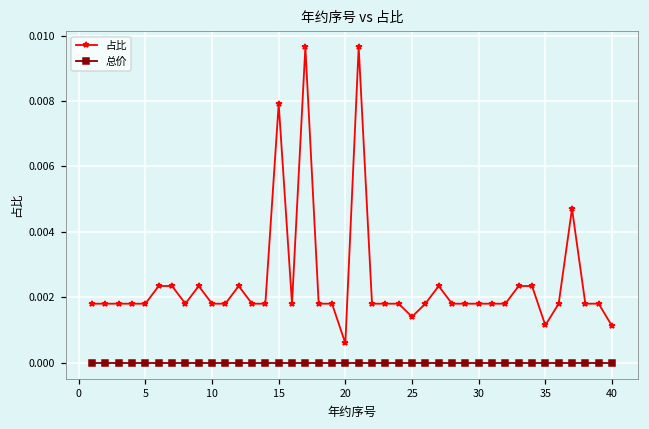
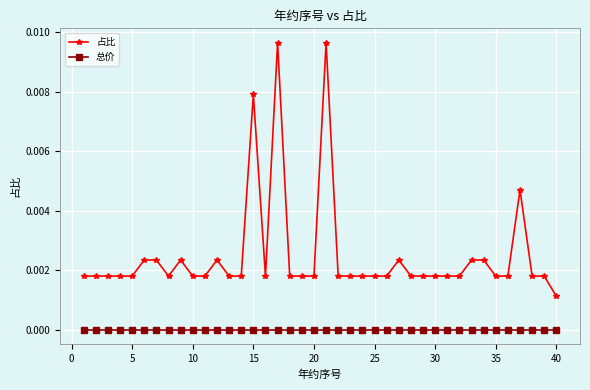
占比, 20: 0.0006 -> 0.0018
占比, 25: 0.0014 -> 0.0018
占比, 35: 0.0012 -> 0.0018
